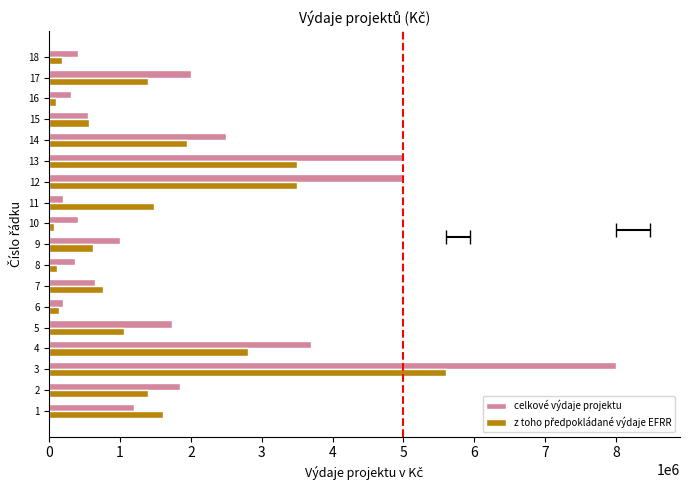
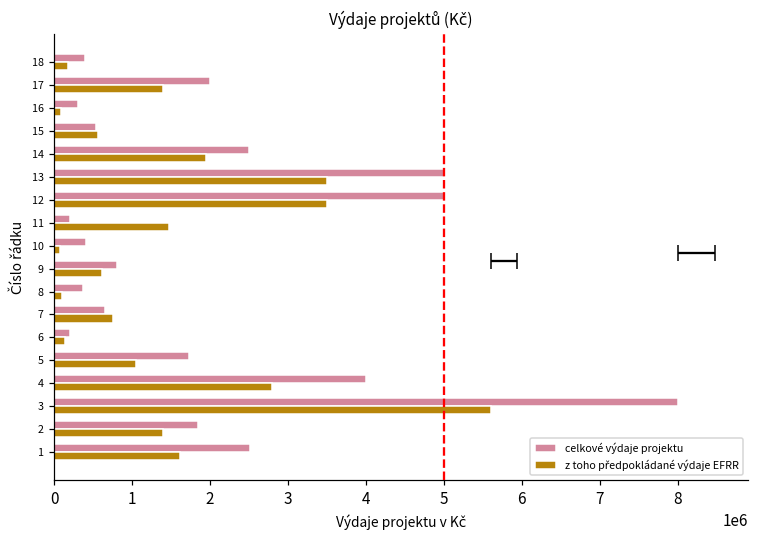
celkové výdaje projektu, 9: 1000000 -> 800000
celkové výdaje projektu, 4: 3700000 -> 4000000
celkové výdaje projektu, 1: 1200000 -> 2500000
